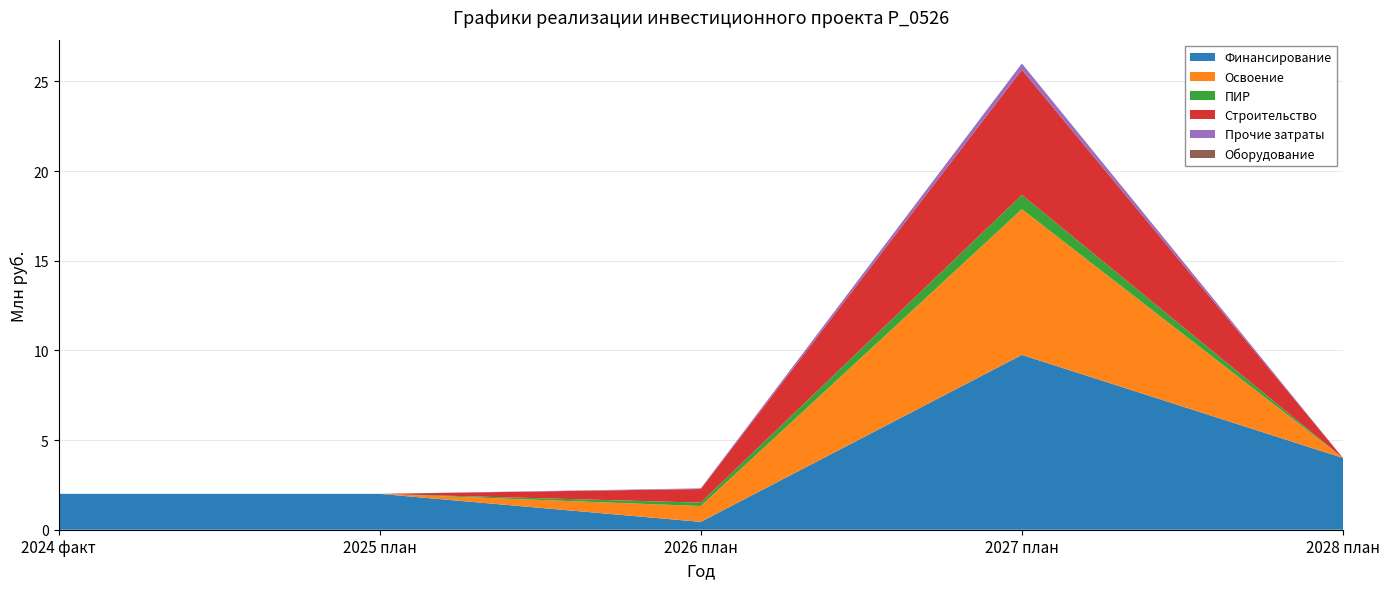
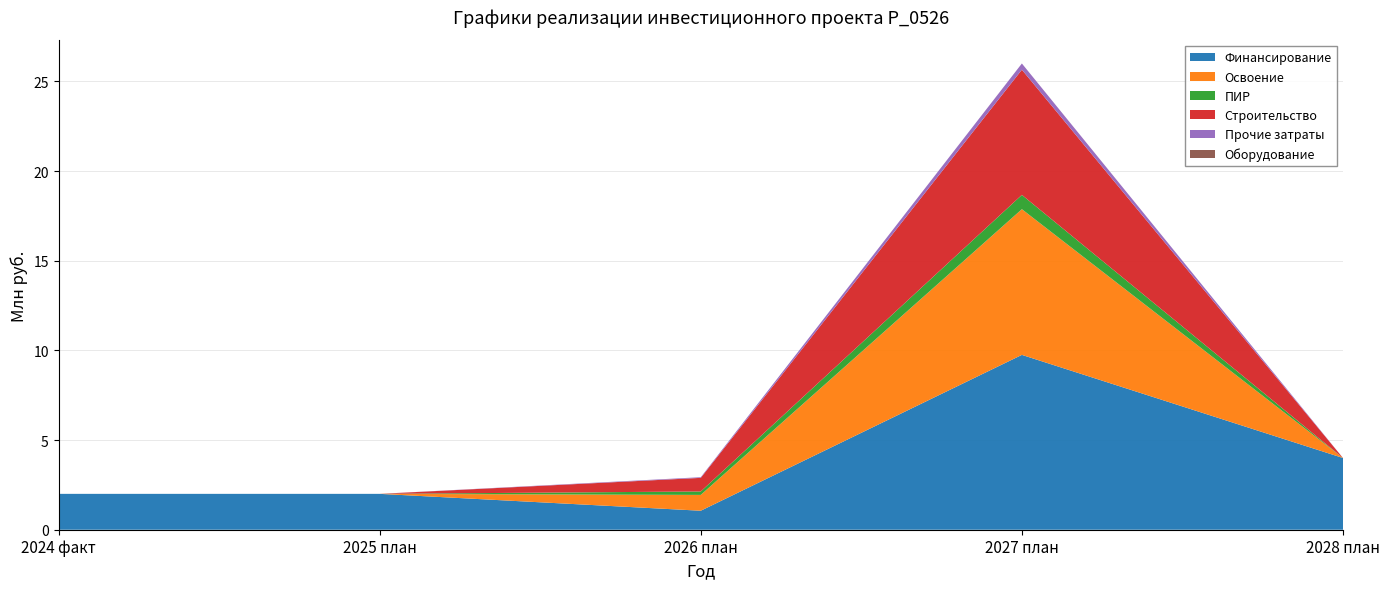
Финансирование, 2026 план: 0.4 -> 1.1
